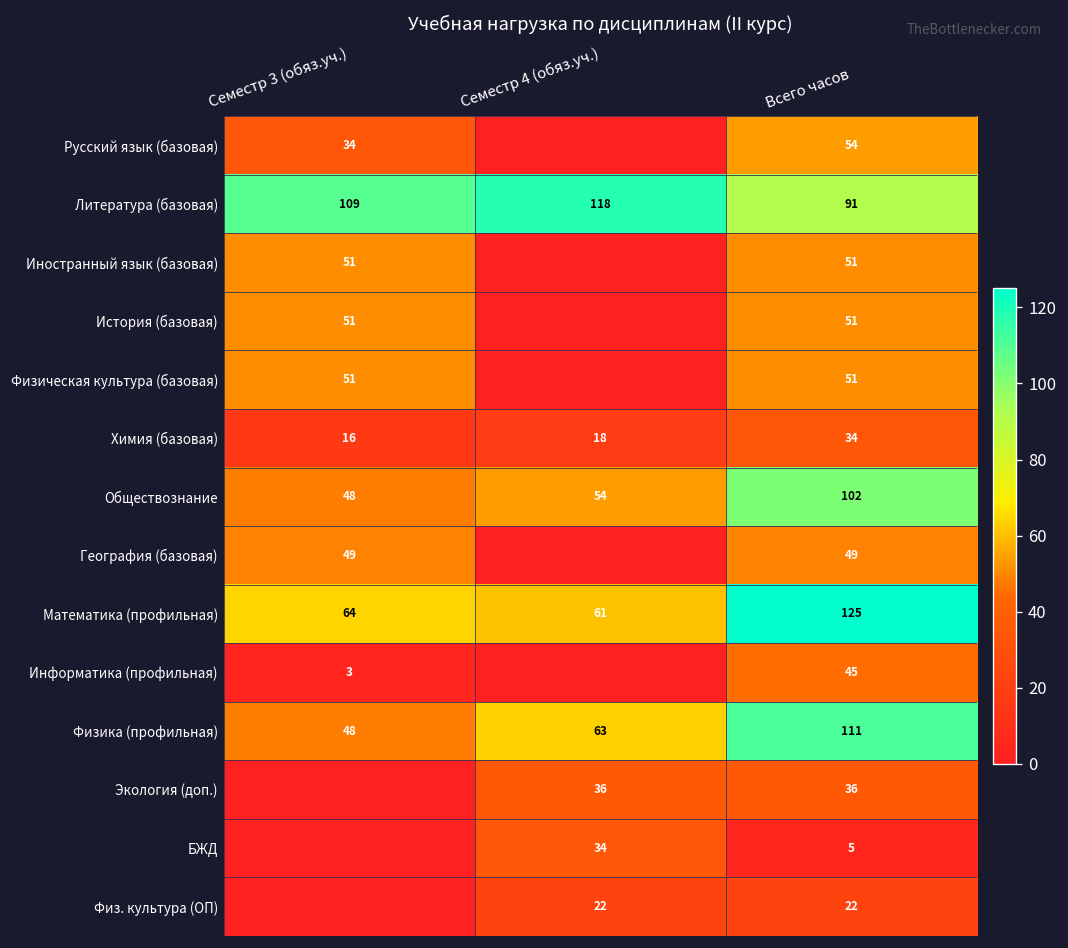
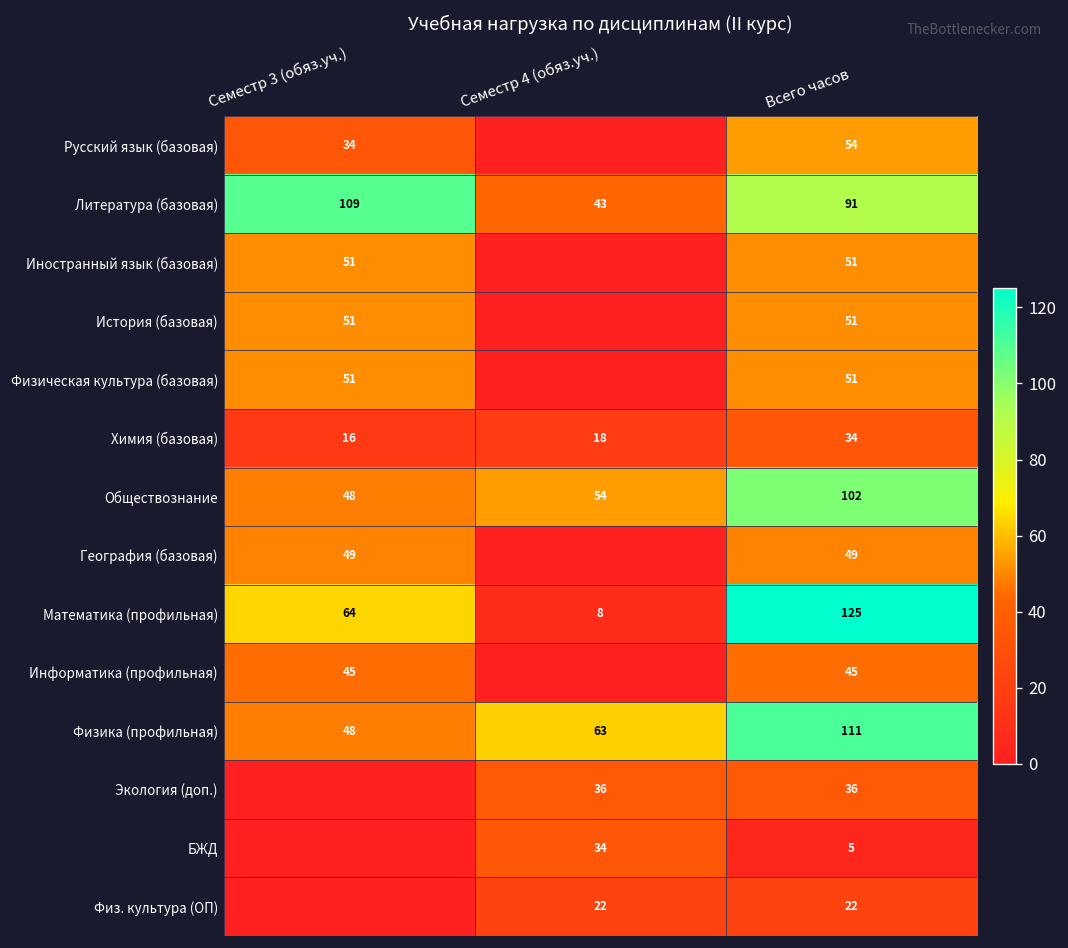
Литература (базовая), Семестр 4 (обяз.уч.): 118 -> 43
Математика (профильная), Семестр 4 (обяз.уч.): 61 -> 8
Информатика (профильная), Семестр 3 (обяз.уч.): 3 -> 45
